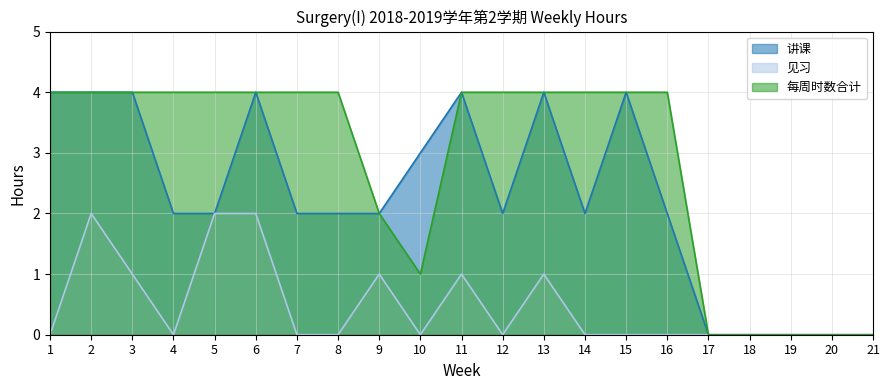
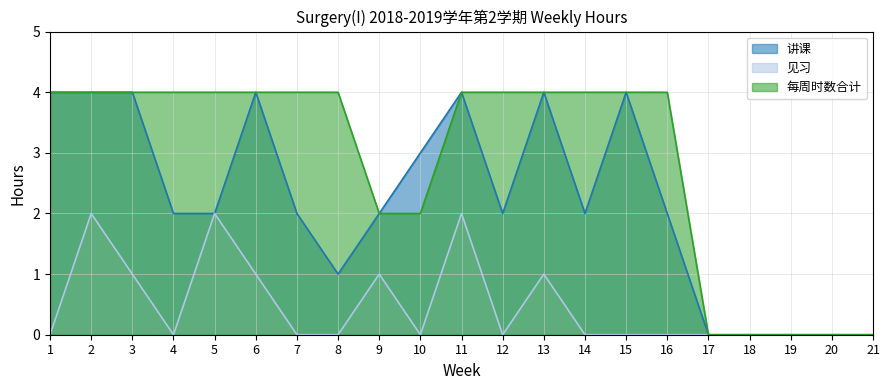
见习, 6: 2 -> 1
讲课, 8: 2 -> 1
每周时数合计, 10: 1 -> 2
见习, 11: 1 -> 2
